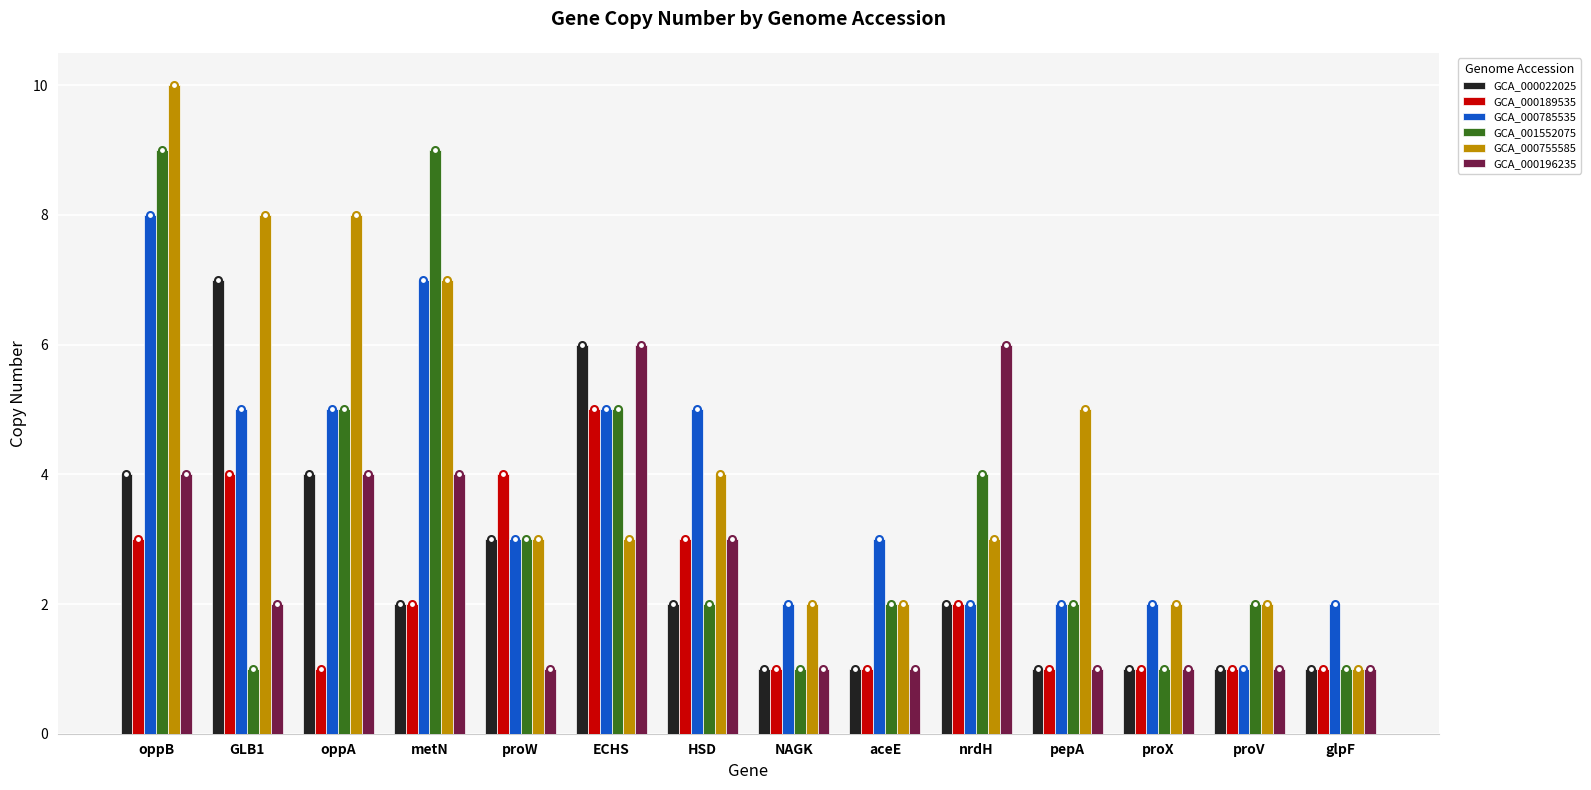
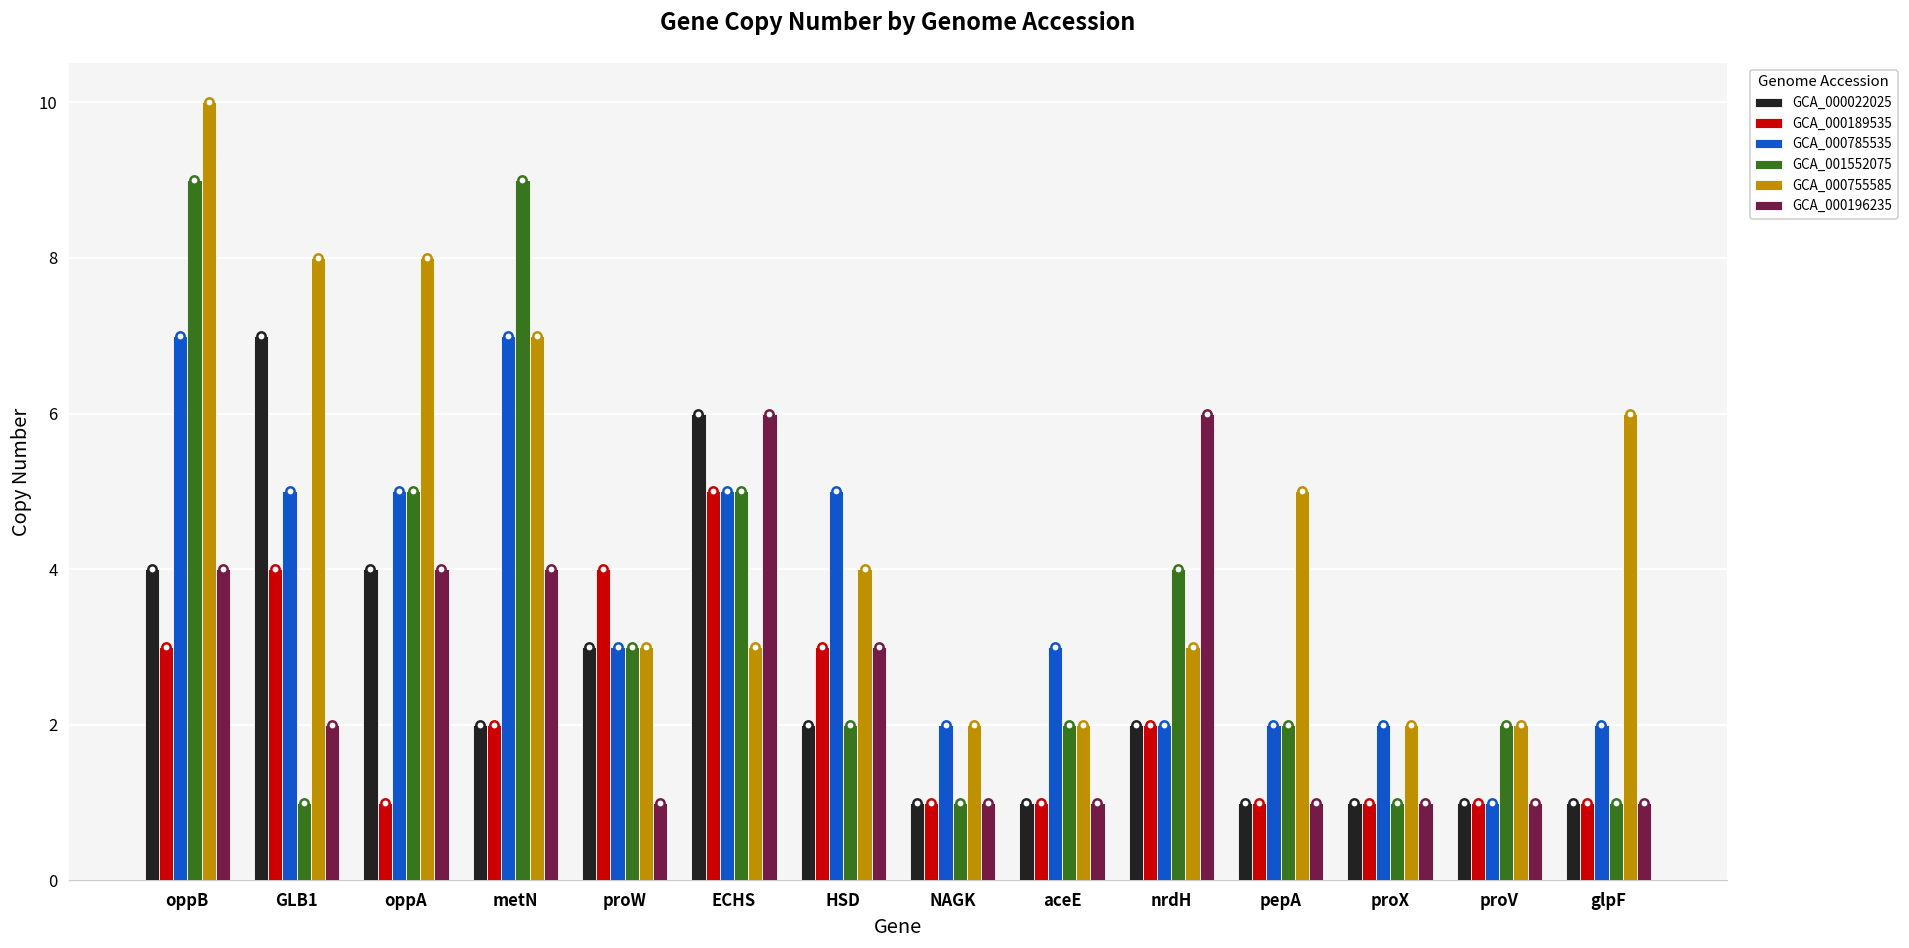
GCA_000785535, oppB: 8 -> 7
GCA_000755585, glpF: 1 -> 6
